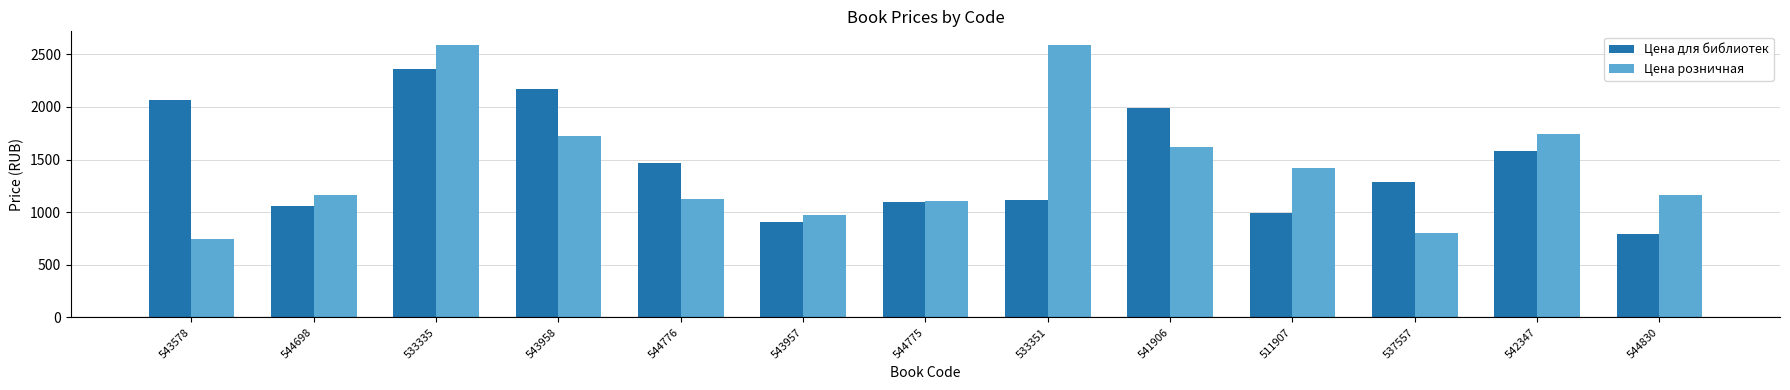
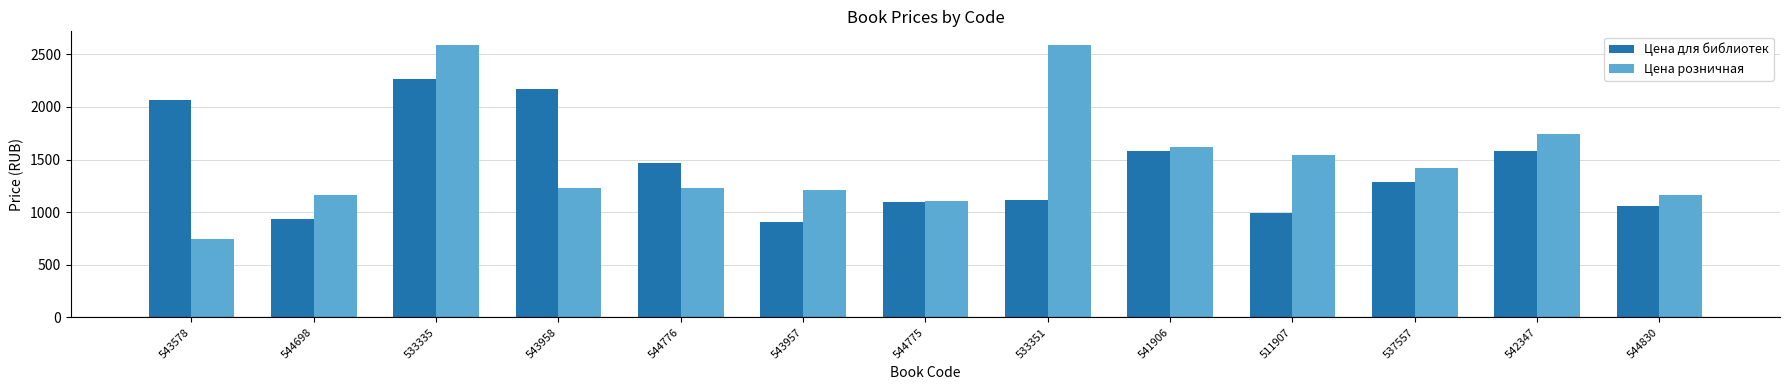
Цена для библиотек, 544698: 1060 -> 930
Цена для библиотек, 533335: 2360 -> 2260
Цена розничная, 543958: 1720 -> 1230
Цена розничная, 544776: 1120 -> 1230
Цена розничная, 543957: 970 -> 1210
Цена для библиотек, 541906: 1990 -> 1580
Цена розничная, 511907: 1420 -> 1540
Цена розничная, 537557: 800 -> 1420
Цена для библиотек, 544830: 790 -> 1060
